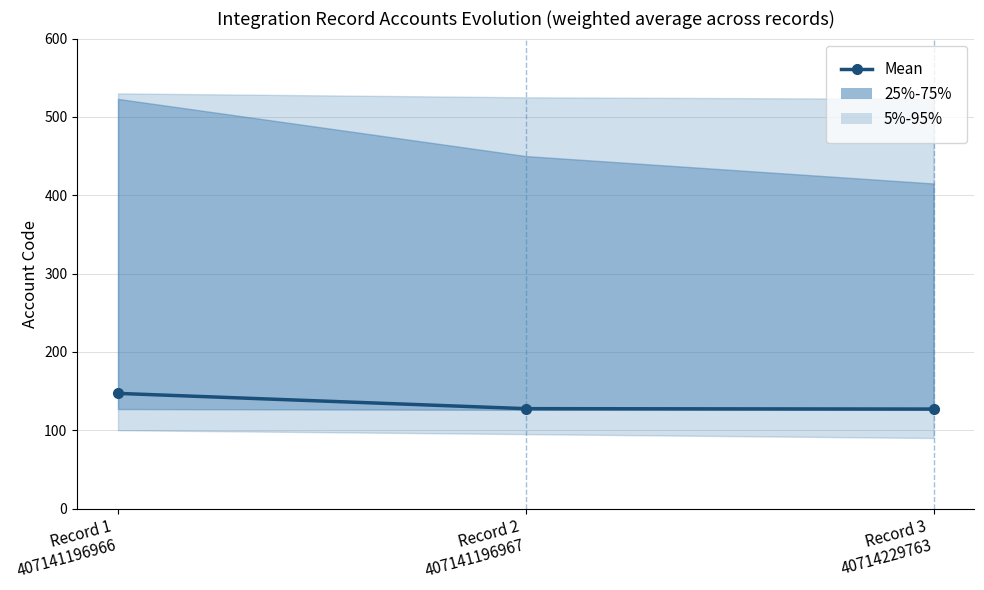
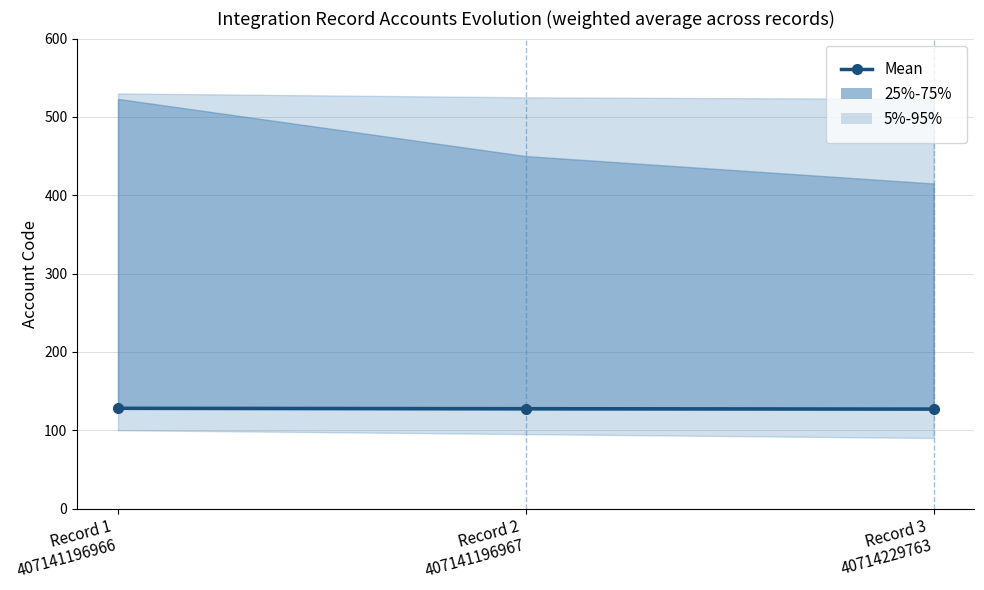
Mean, Record 1 407141196966: 150 -> 130
